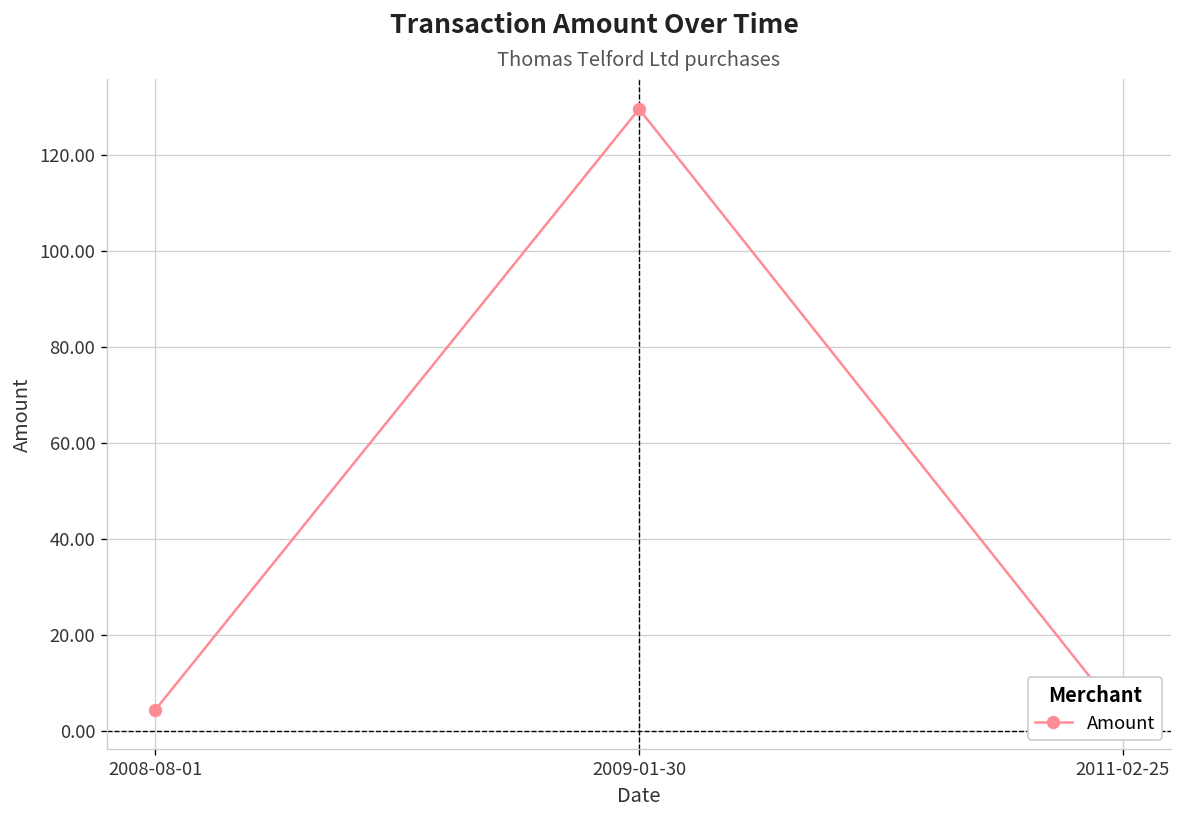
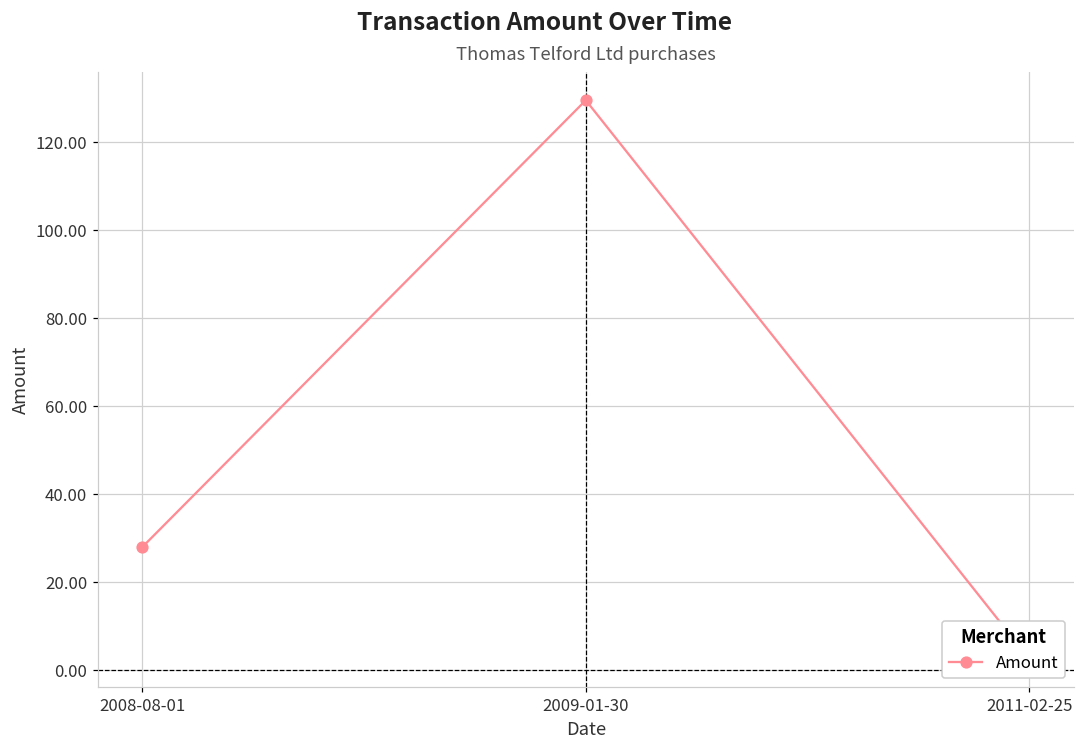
2008-08-01: 4 -> 28
